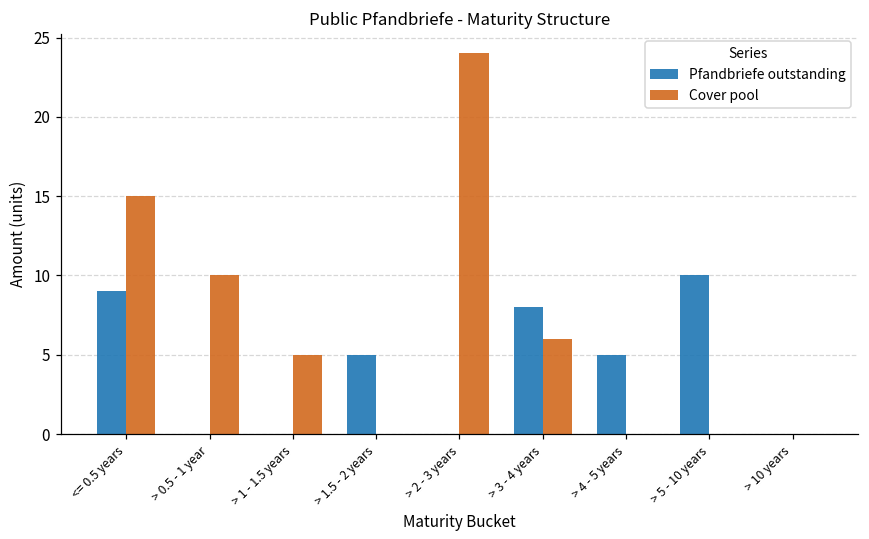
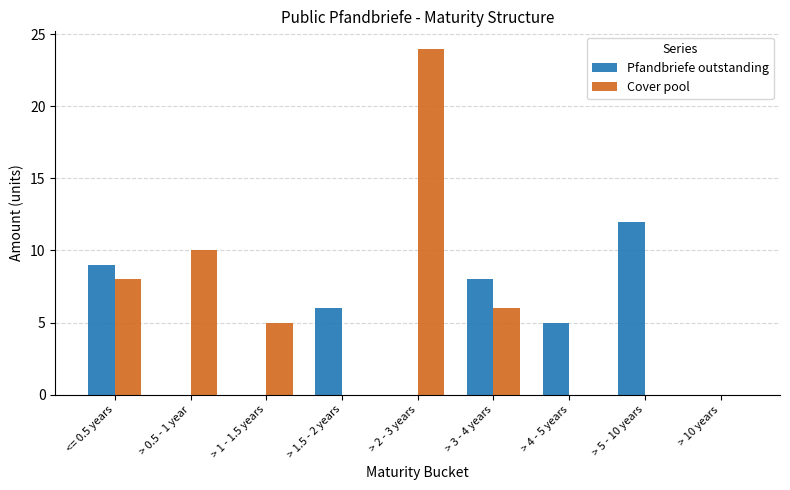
Cover pool, <= 0.5 years: 15 -> 8
Pfandbriefe outstanding, > 1.5 - 2 years: 5 -> 6
Pfandbriefe outstanding, > 5 - 10 years: 10 -> 12
